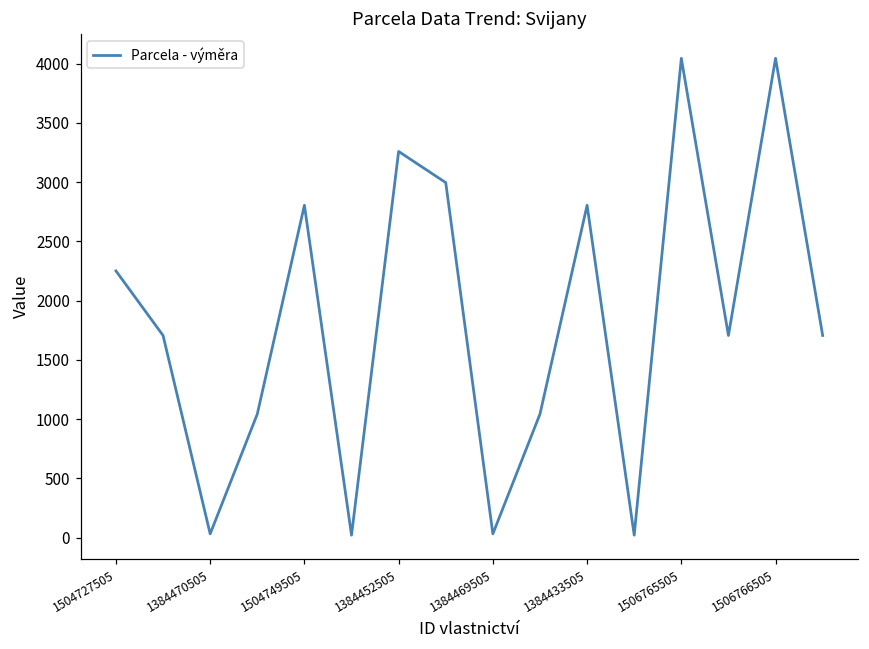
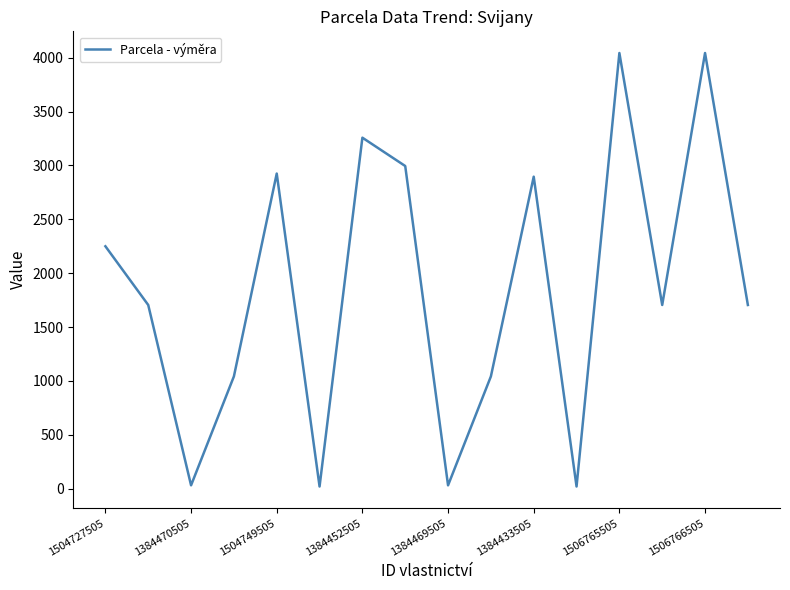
1504749505: 2800 -> 2930
1384433505: 2800 -> 2900
